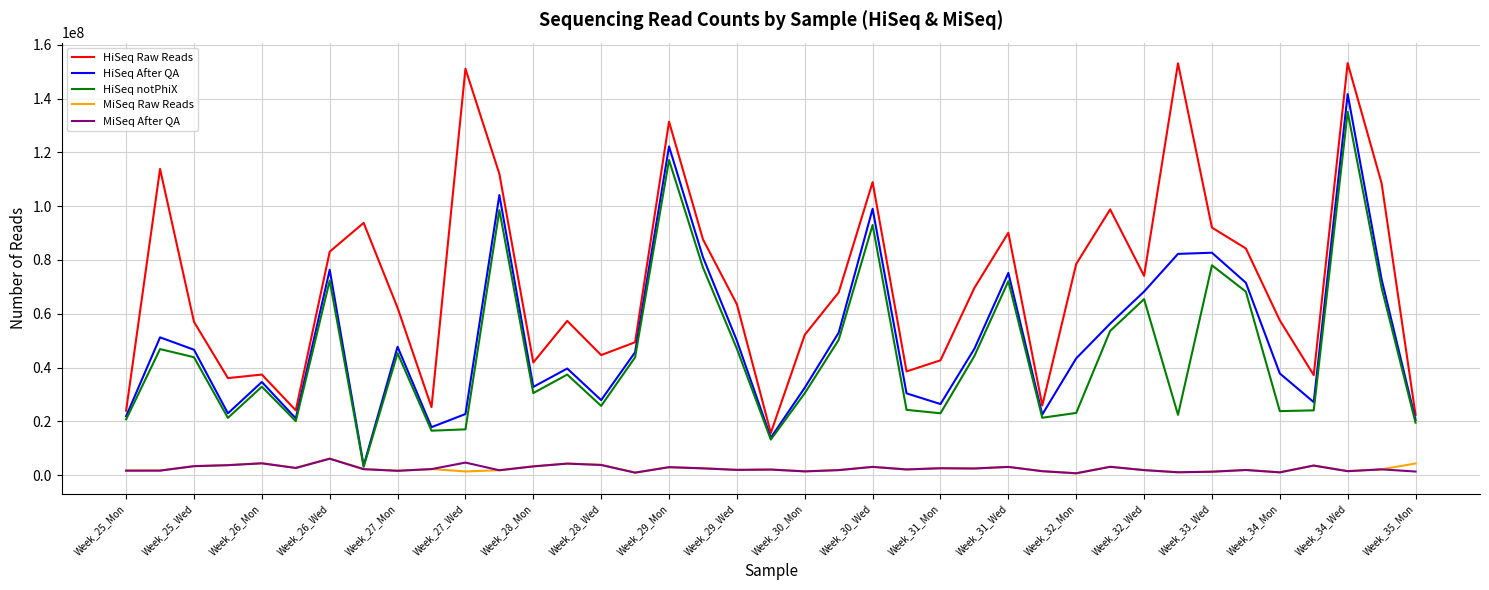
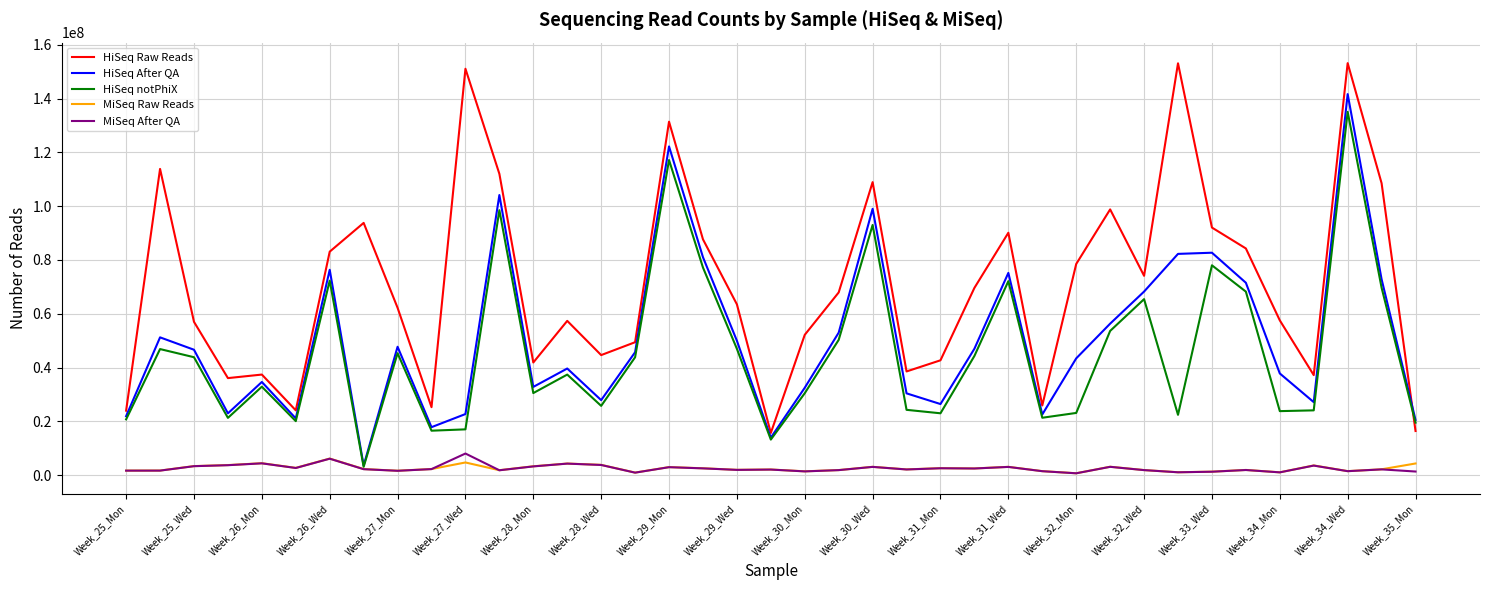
MiSeq Raw Reads, Week_27_Wed: 1000000 -> 5000000
MiSeq After QA, Week_27_Wed: 5000000 -> 8000000
HiSeq Raw Reads, Week_35_Mon: 22000000 -> 16000000
